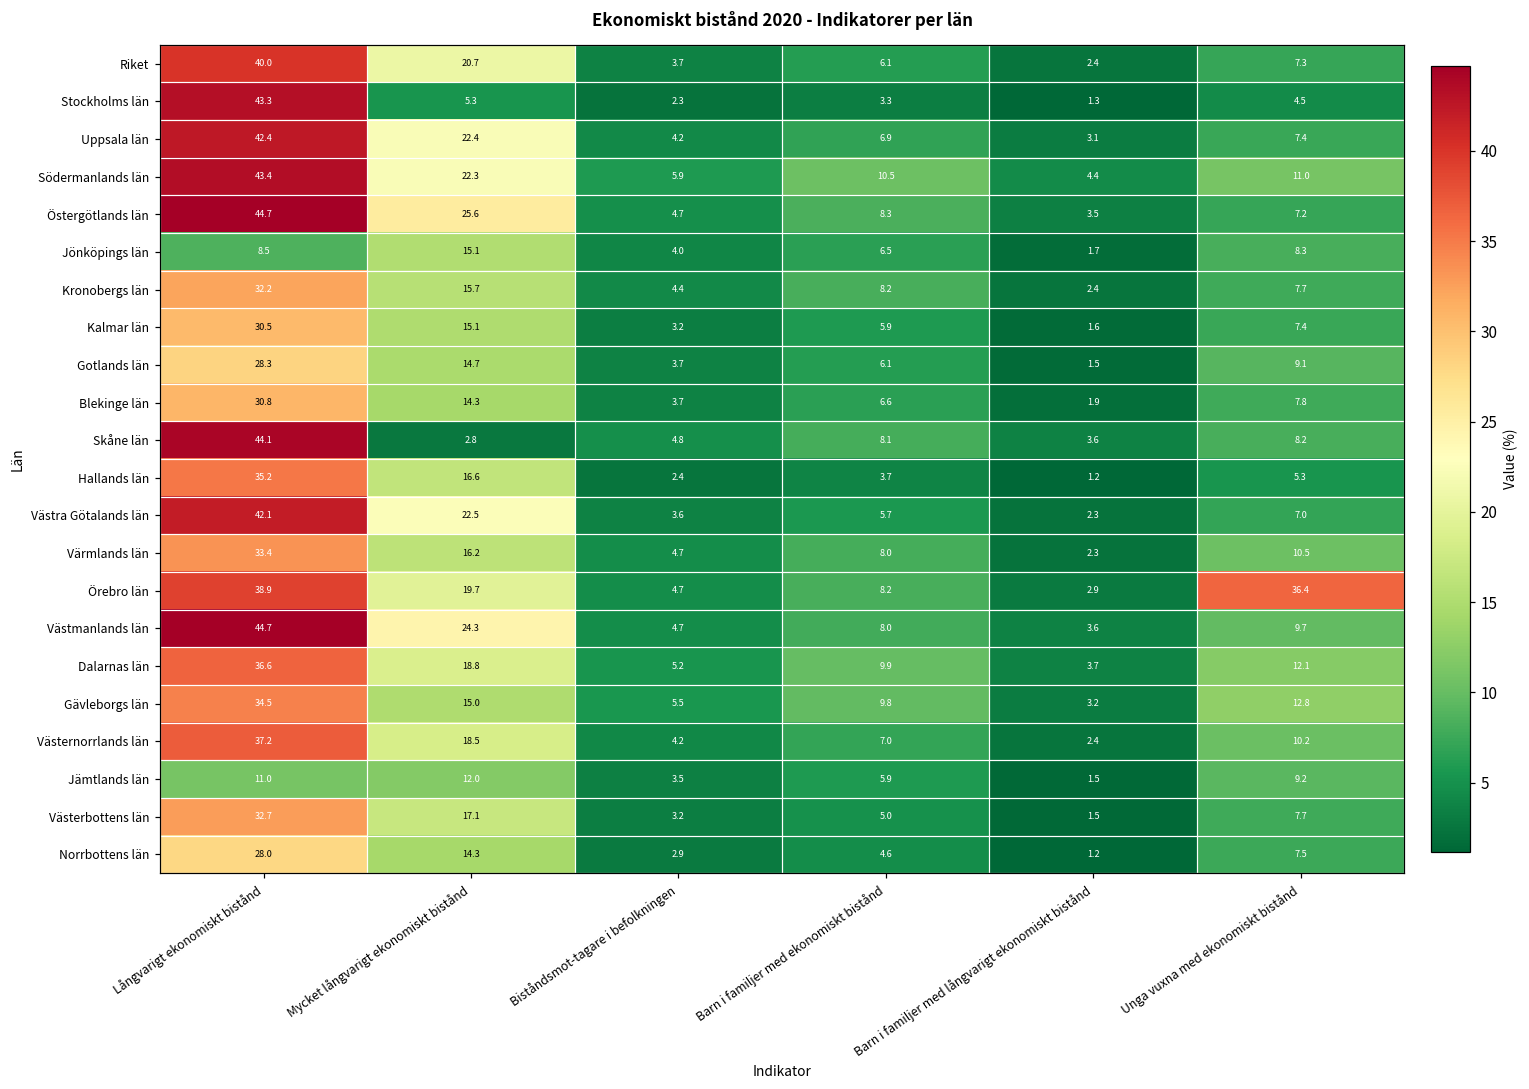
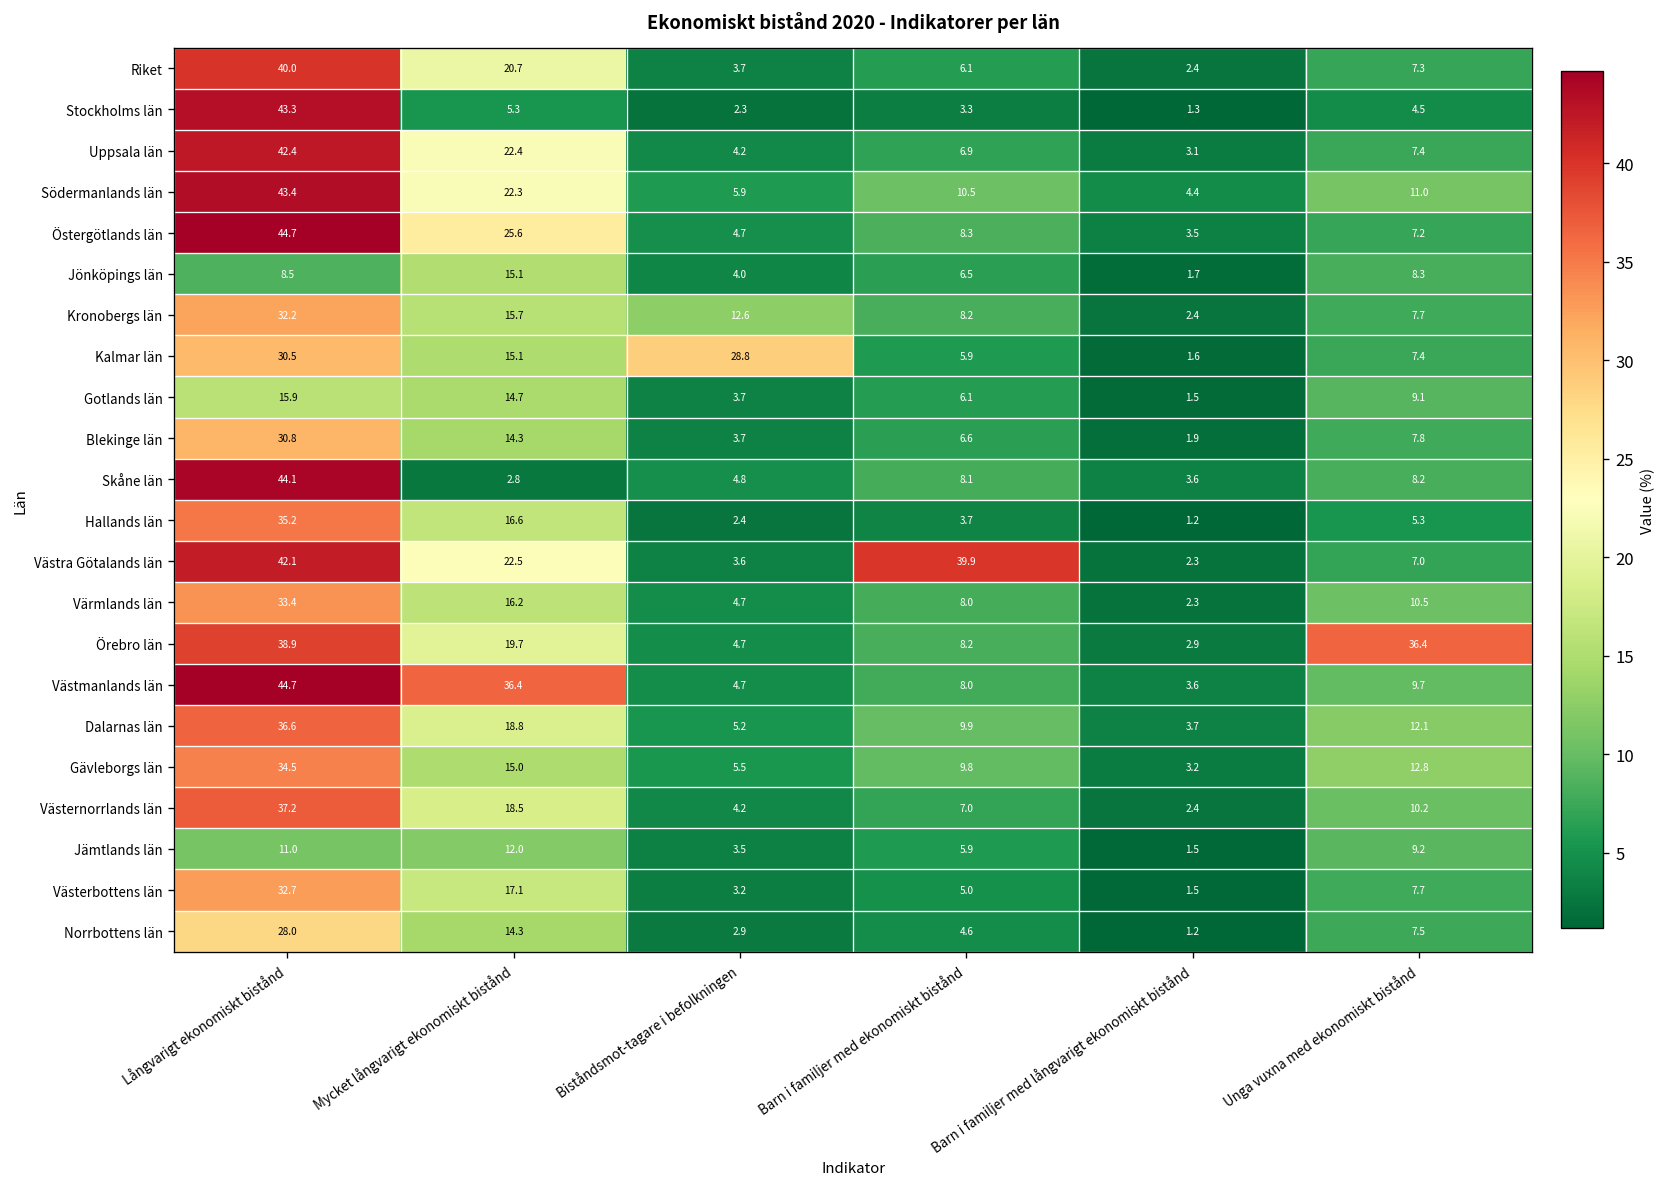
Kronobergs län, Biståndsmot-tagare i befolkningen: 4.4 -> 12.6
Kalmar län, Biståndsmot-tagare i befolkningen: 3.2 -> 28.8
Gotlands län, Långvarigt ekonomiskt bistånd: 28.3 -> 15.9
Västra Götalands län, Barn i familjer med ekonomiskt bistånd: 5.7 -> 39.9
Västmanlands län, Mycket långvarigt ekonomiskt bistånd: 24.3 -> 36.4
